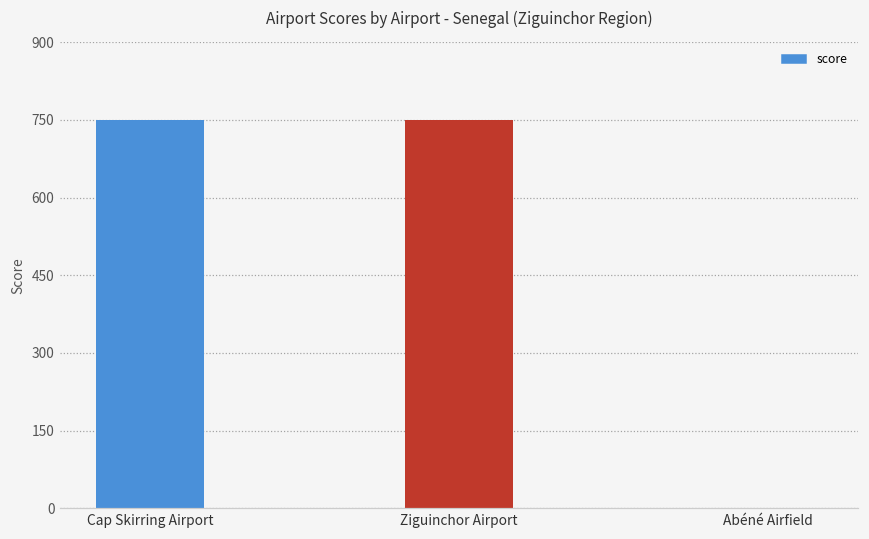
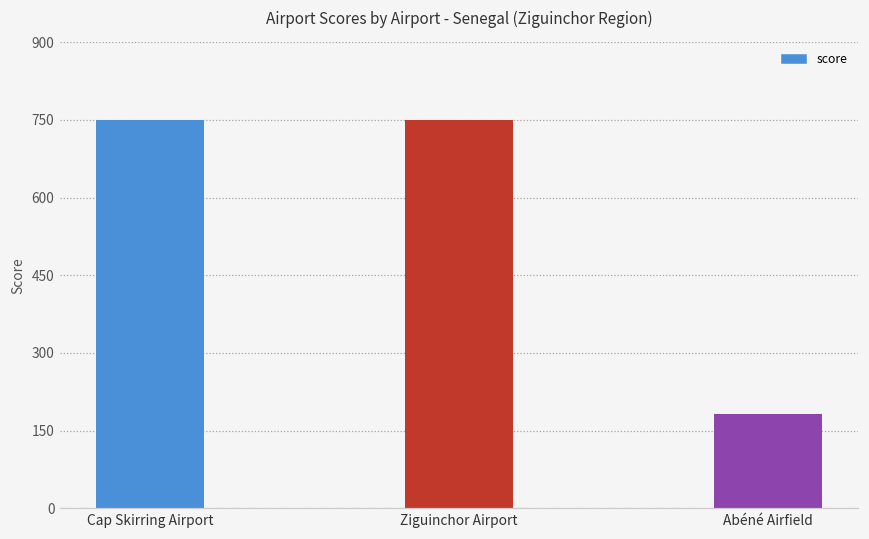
Abéné Airfield: 0 -> 180
